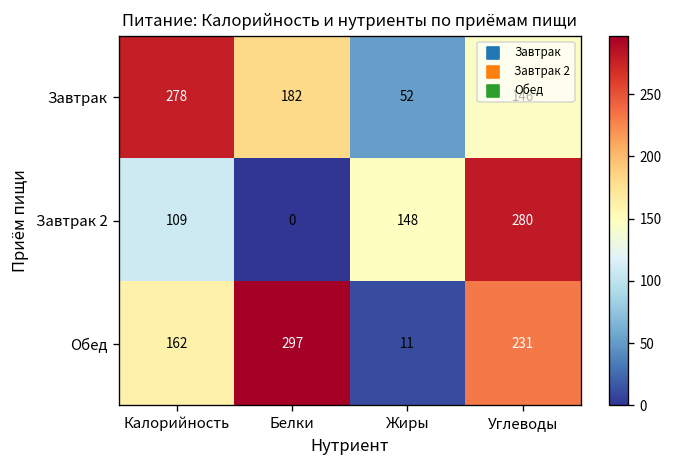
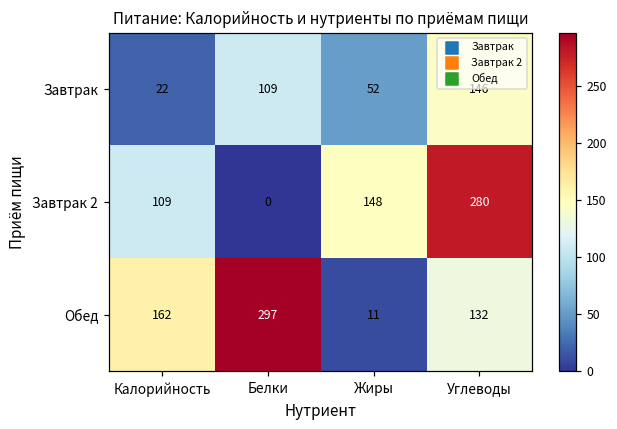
Завтрак, Калорийность: 278 -> 22
Завтрак, Белки: 182 -> 109
Обед, Углеводы: 231 -> 132
